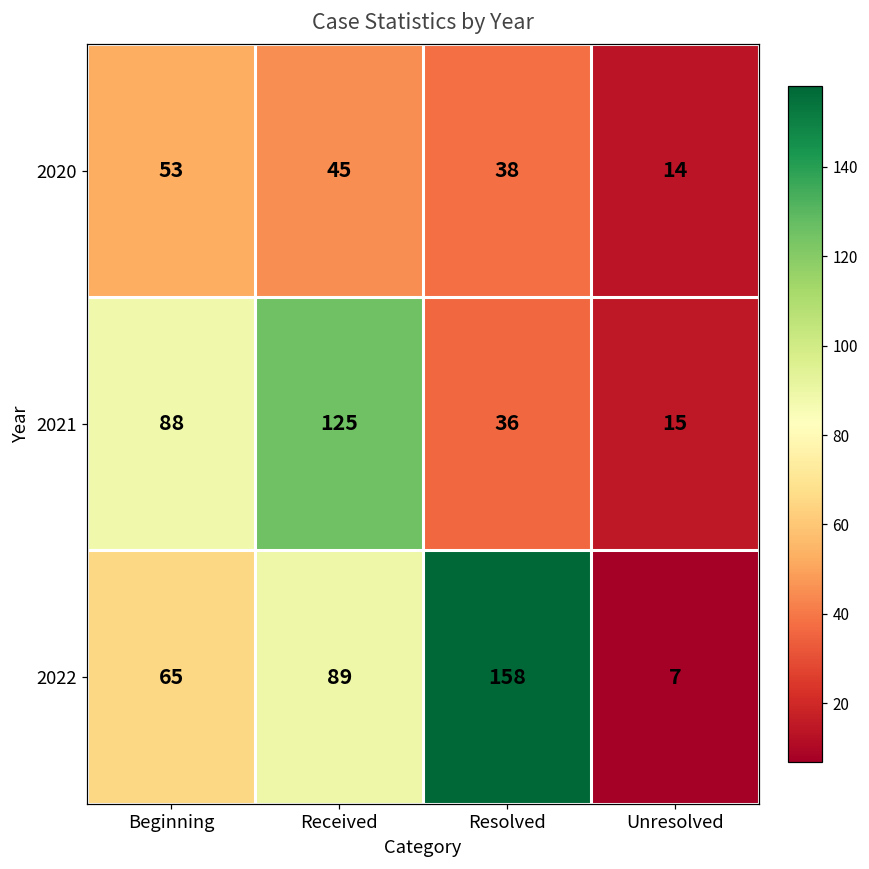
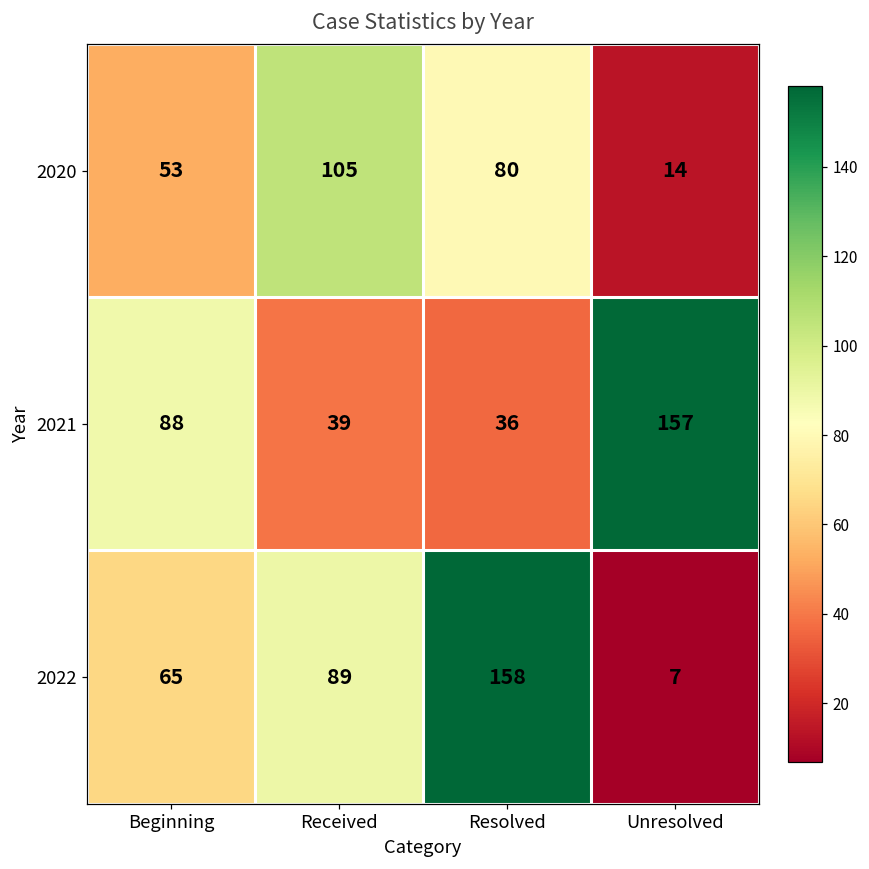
2020, Received: 45 -> 105
2020, Resolved: 38 -> 80
2021, Received: 125 -> 39
2021, Unresolved: 15 -> 157
